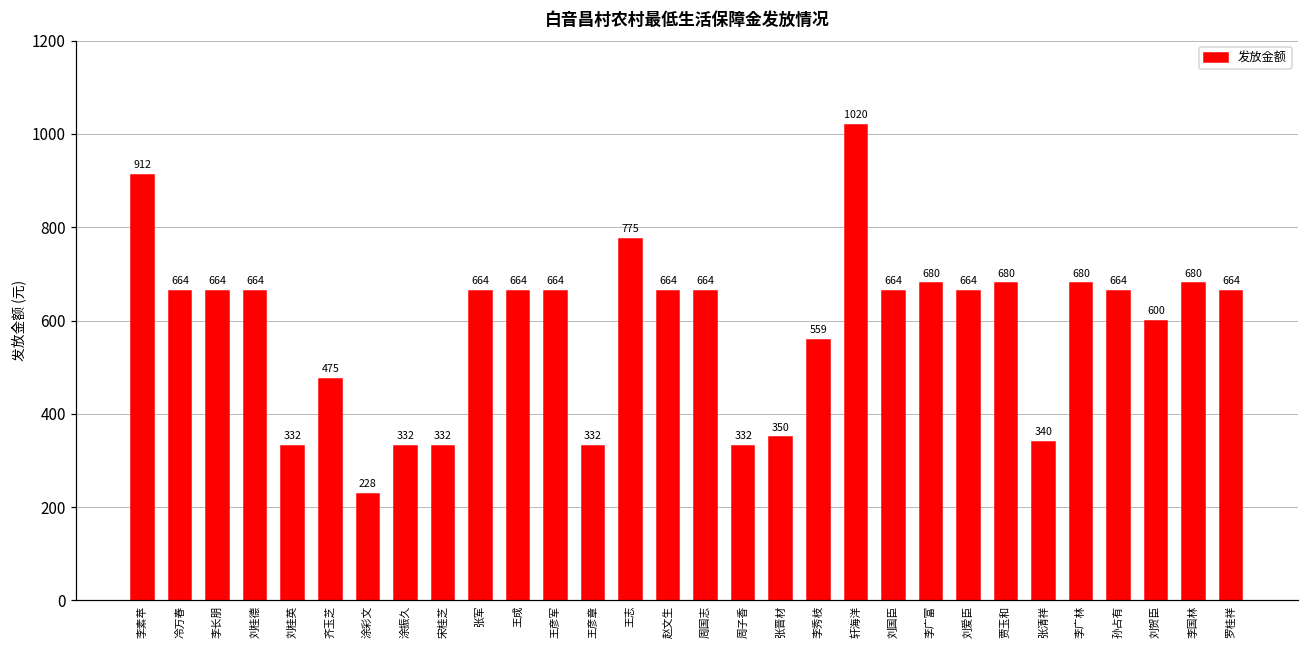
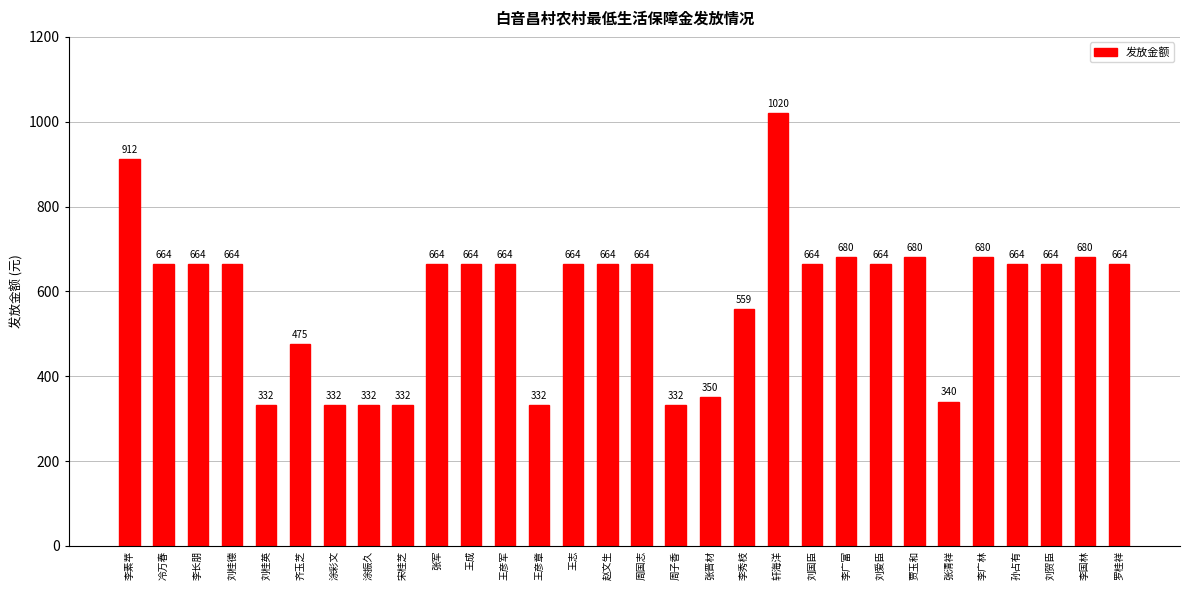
涂彩文: 228 -> 332
王志: 775 -> 664
刘贺臣: 600 -> 664
